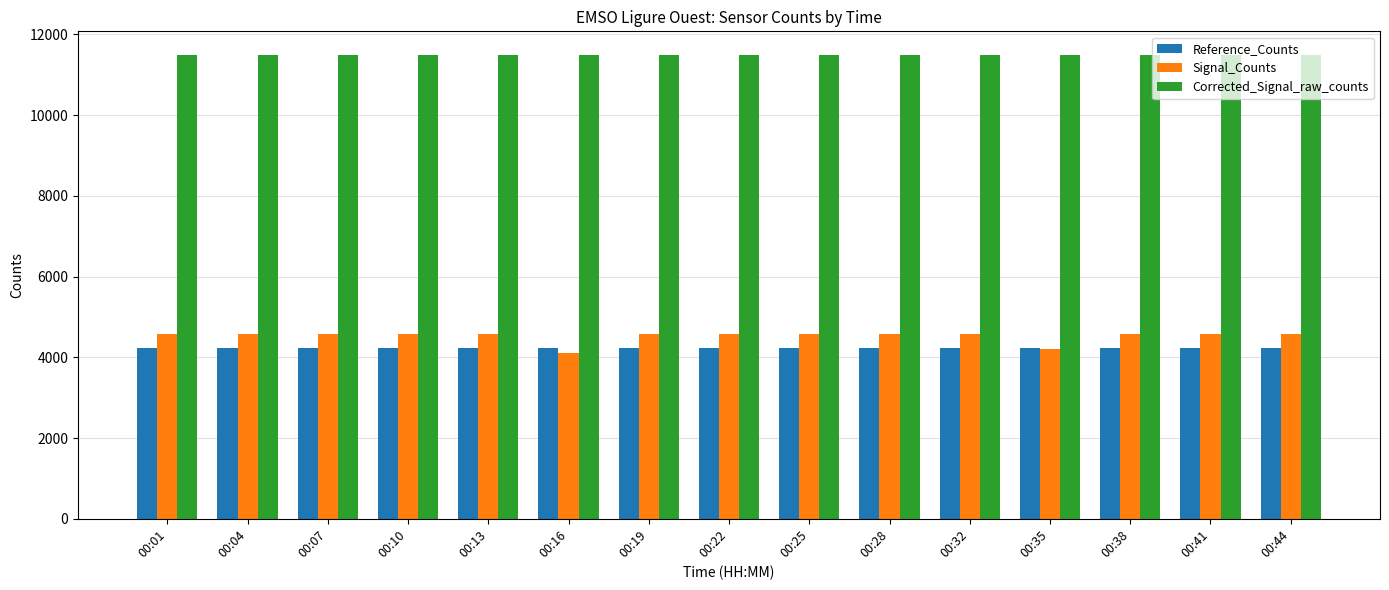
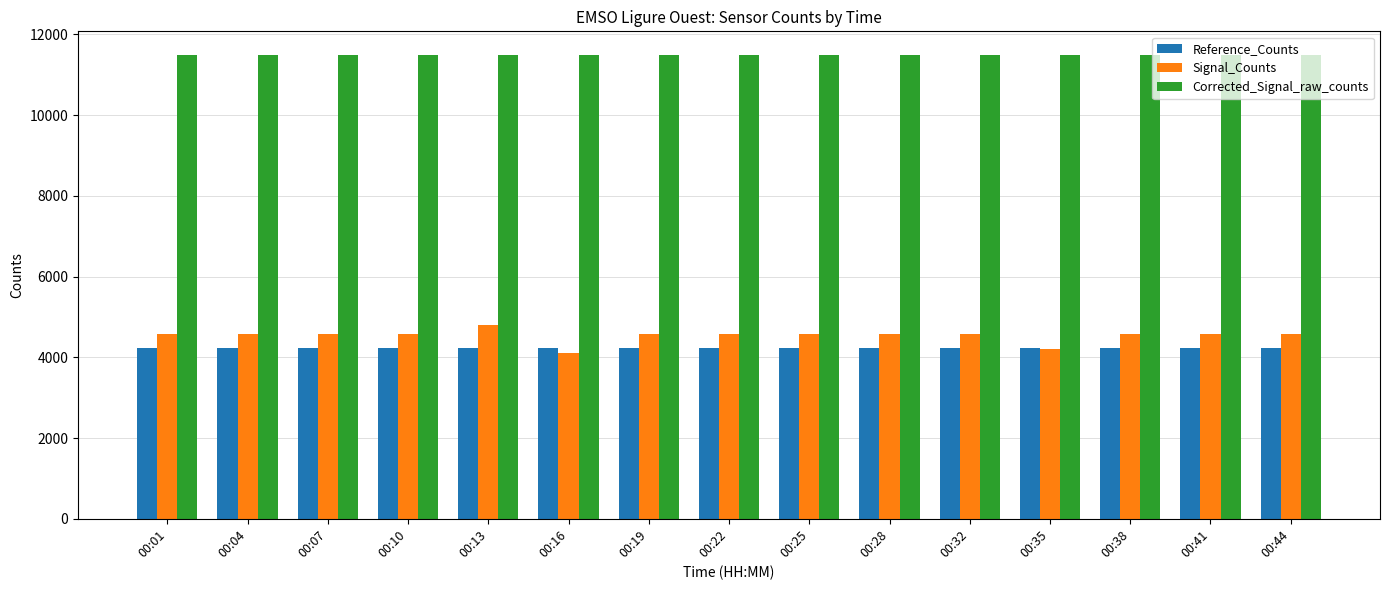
Signal_Counts, 00:13: 4600 -> 4800
